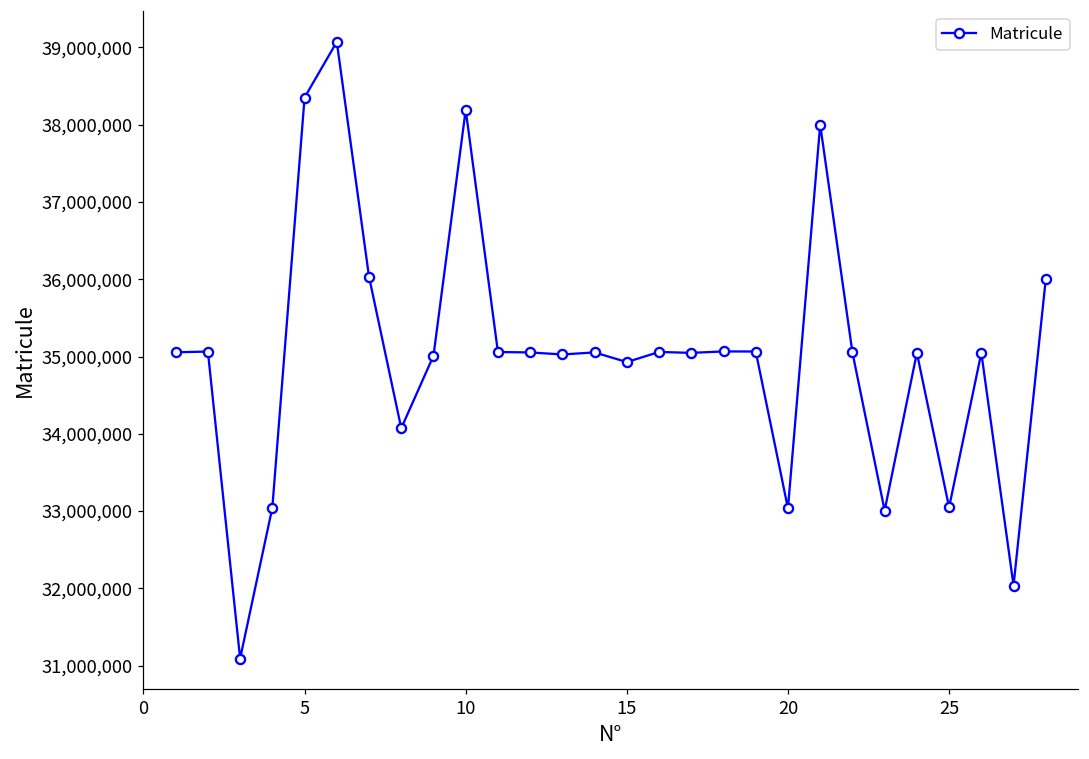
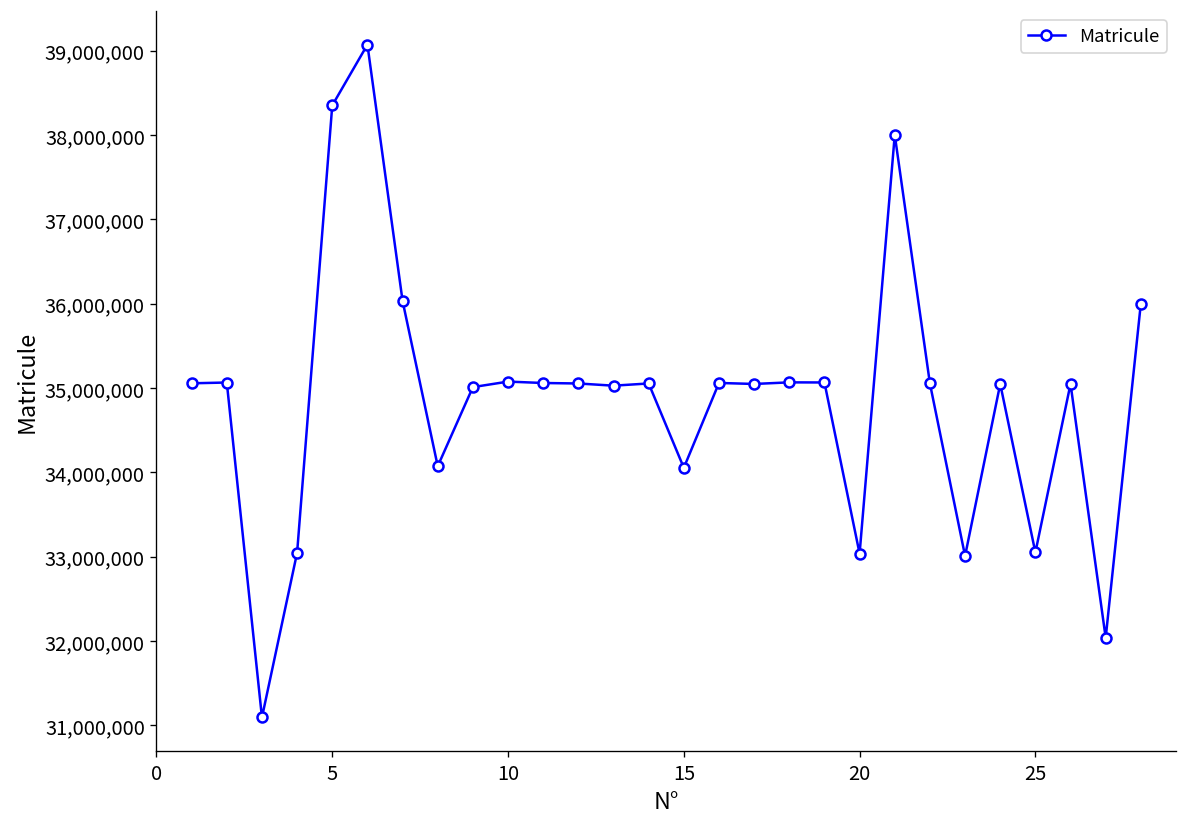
10: 38,200,000 -> 35,100,000
15: 34,900,000 -> 34,100,000
